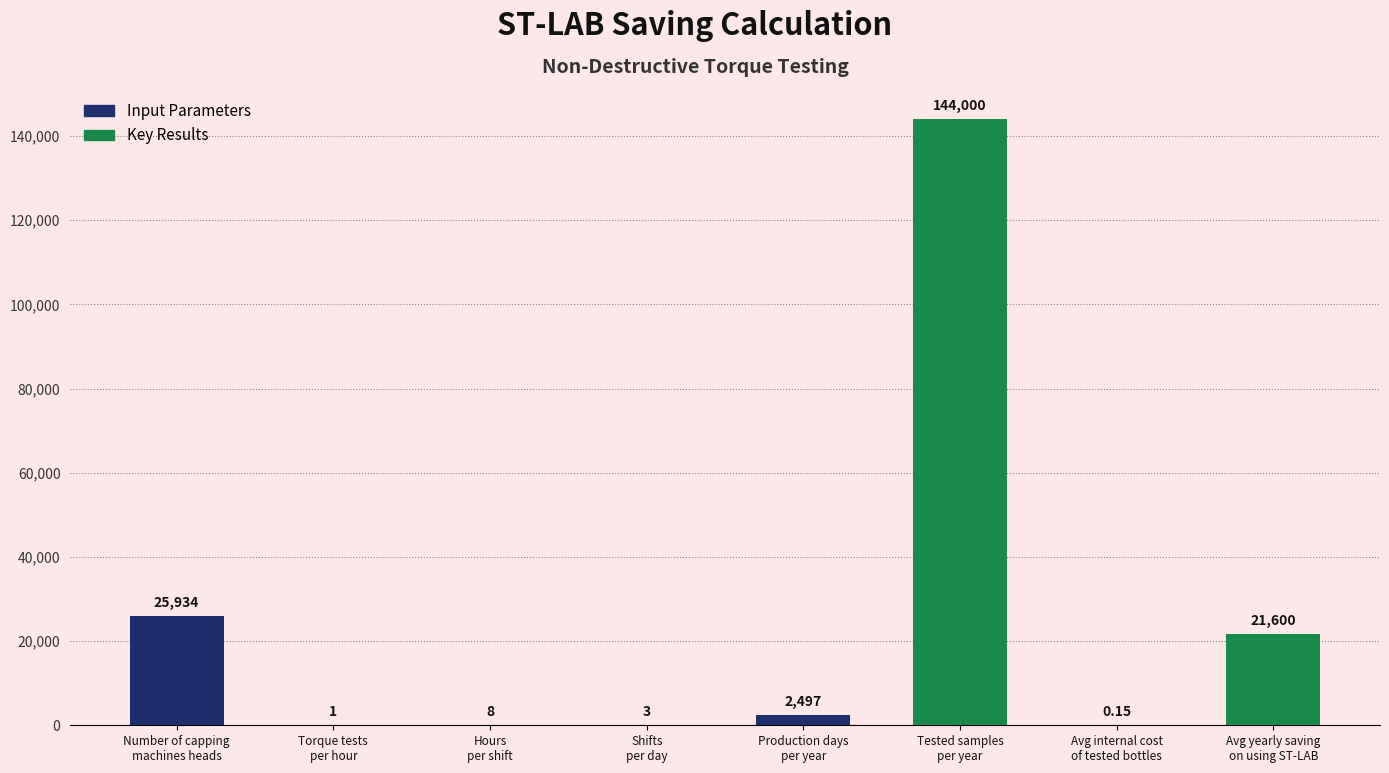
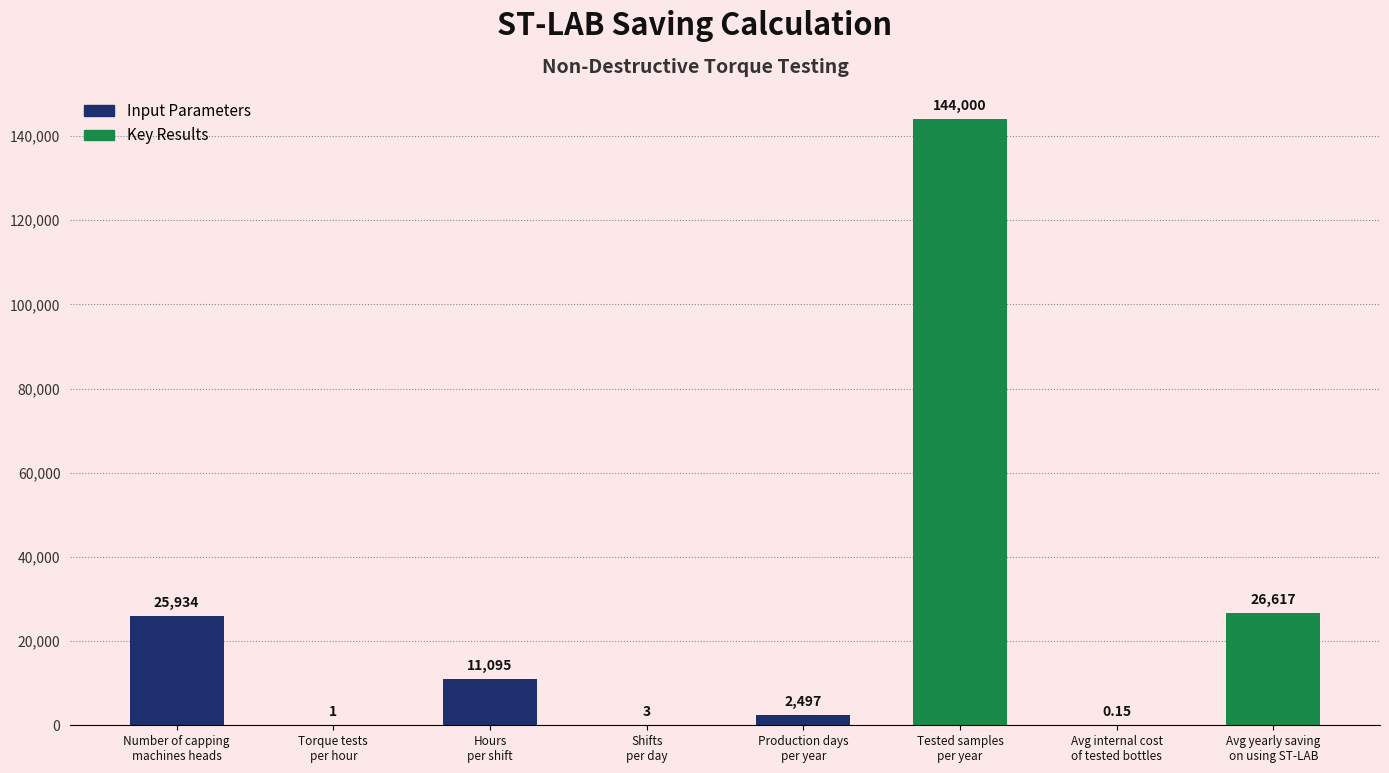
Hours per shift: 8 -> 11,095
Avg yearly saving on using ST-LAB: 21,600 -> 26,617
